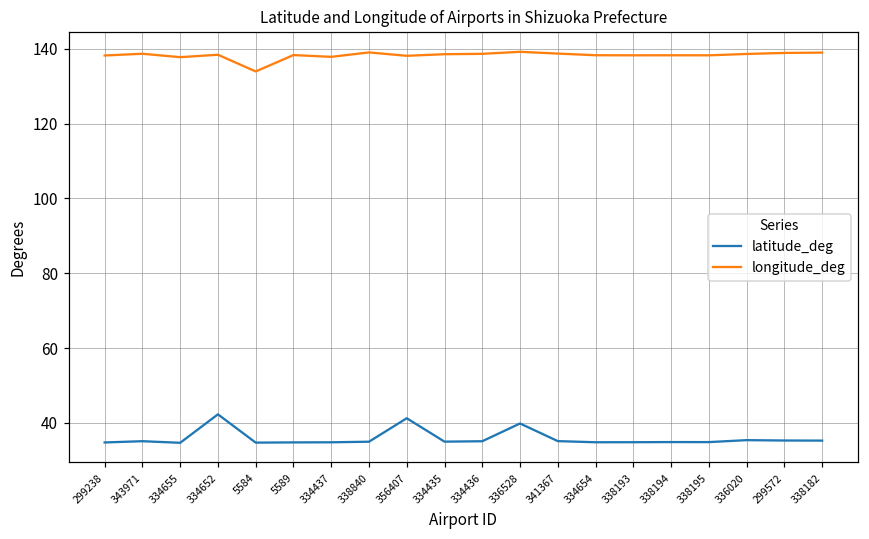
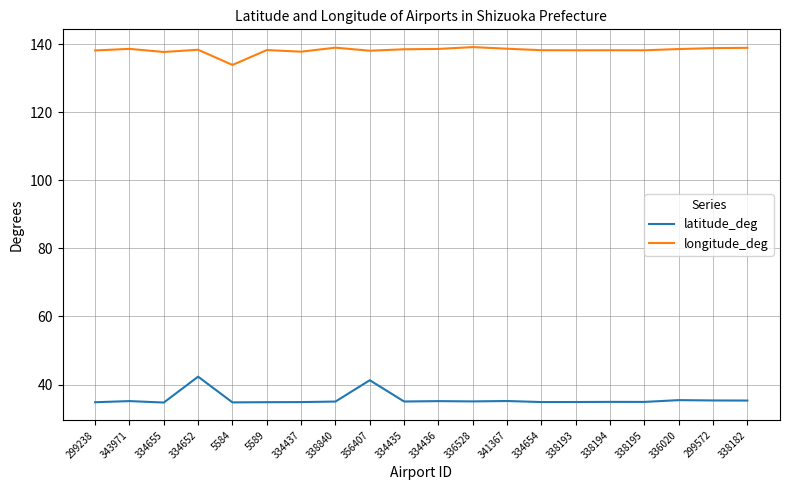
latitude_deg, 336528: 40 -> 35
